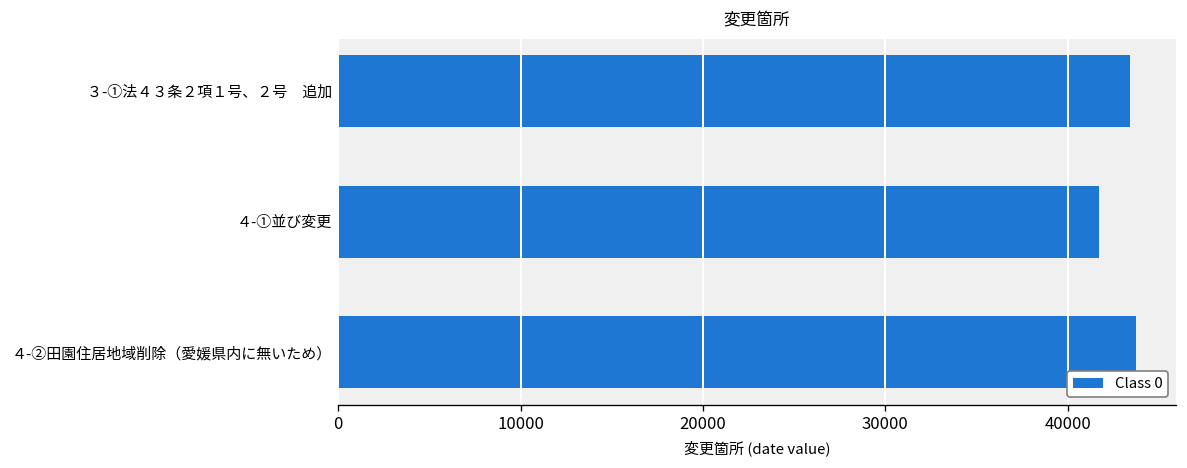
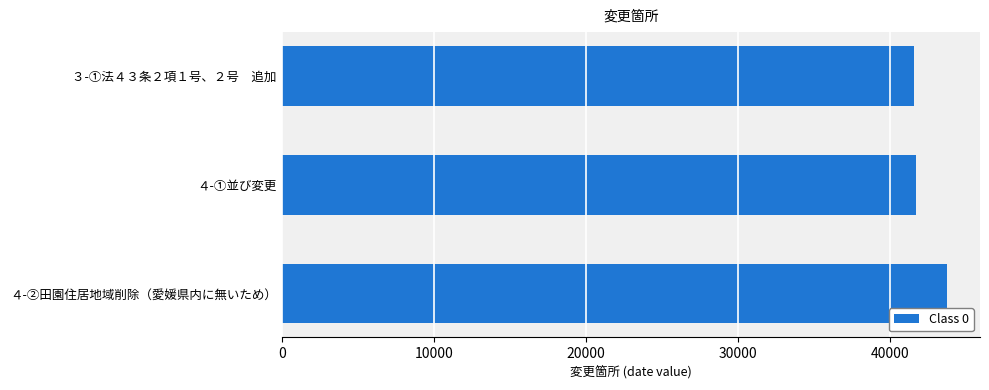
３-①法４３条２項１号、２号 追加: 43400 -> 41600
